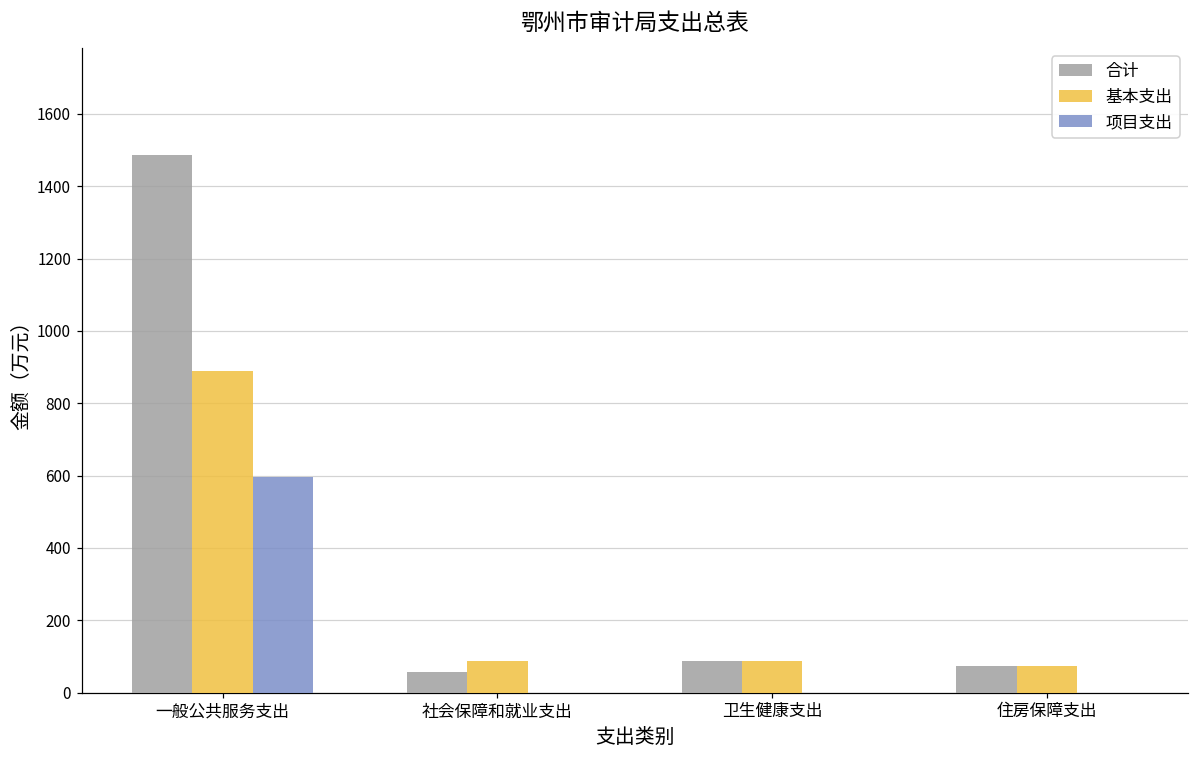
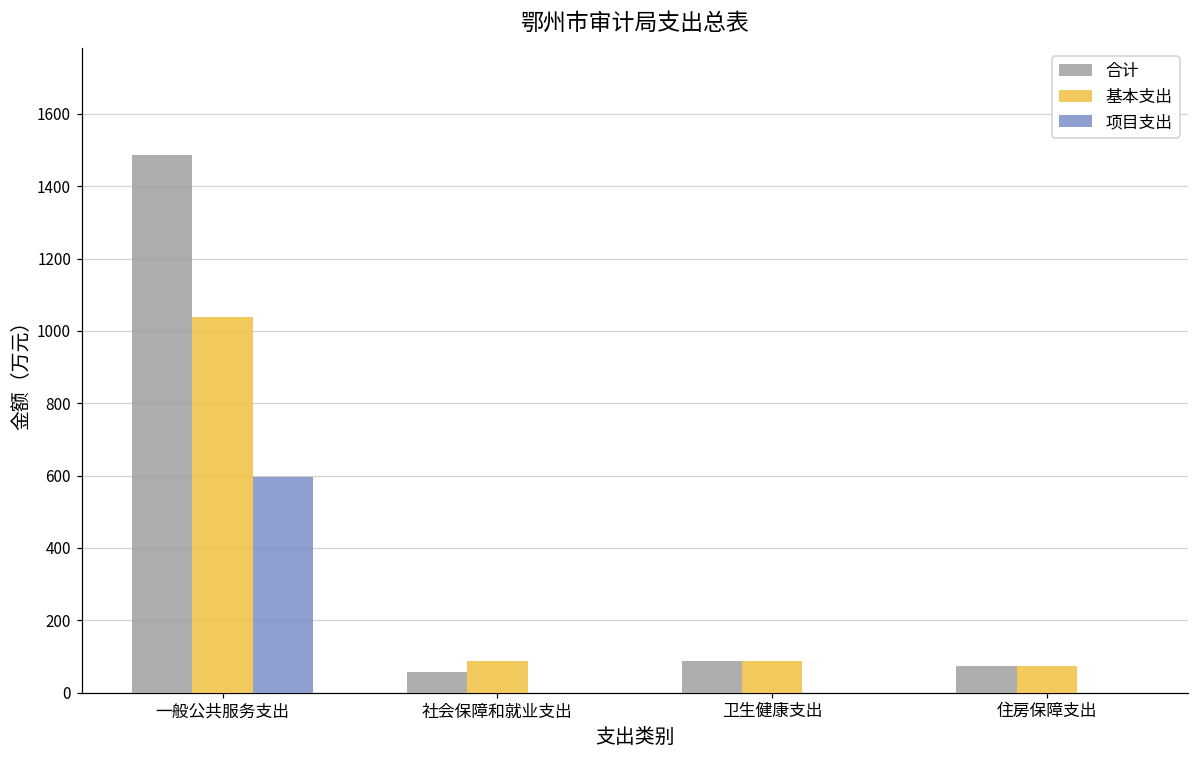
基本支出, 一般公共服务支出: 890 -> 1040
